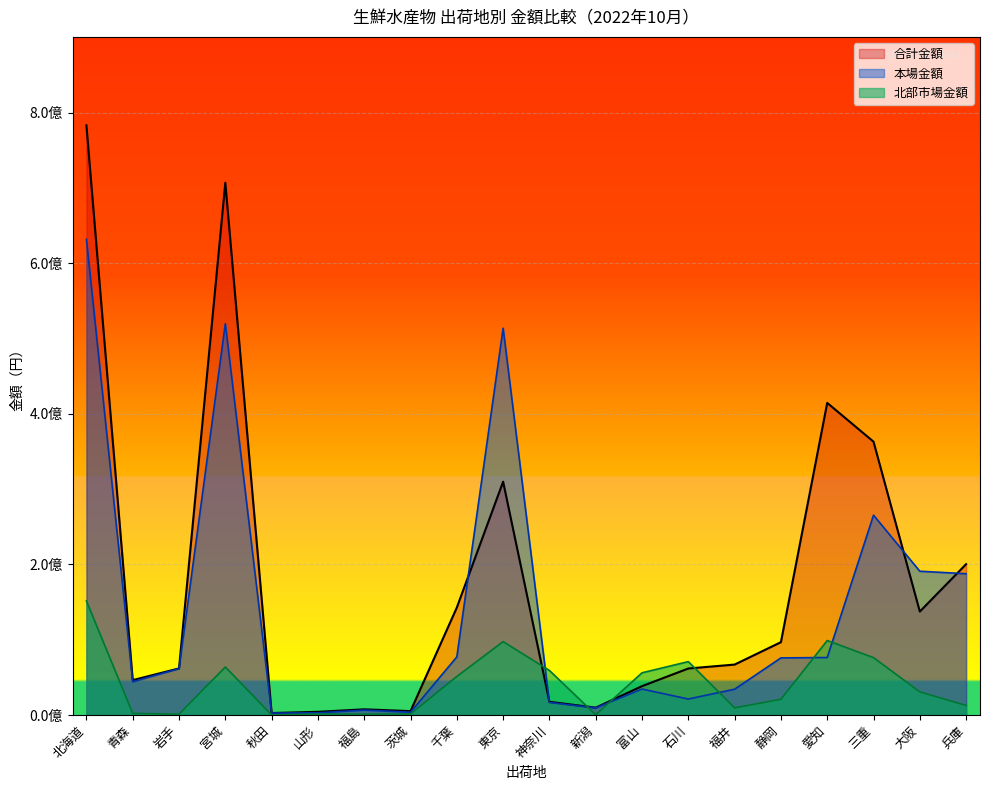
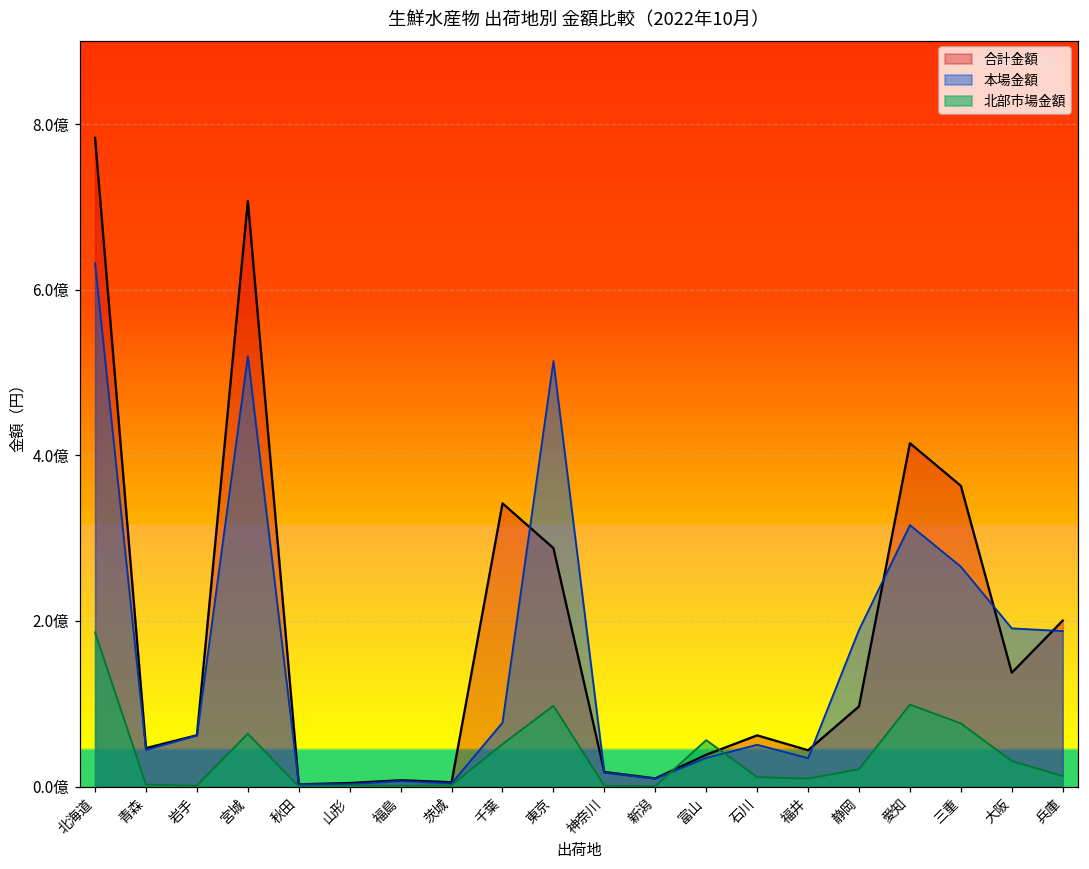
北部市場金額, 北海道: 1.5億 -> 1.9億
合計金額, 千葉: 1.4億 -> 3.4億
合計金額, 東京: 3.1億 -> 2.9億
北部市場金額, 神奈川: 0.6億 -> 0.0億
本場金額, 石川: 0.2億 -> 0.5億
北部市場金額, 石川: 0.7億 -> 0.1億
合計金額, 福井: 0.7億 -> 0.4億
本場金額, 静岡: 0.8億 -> 1.9億
本場金額, 愛知: 0.8億 -> 3.2億
